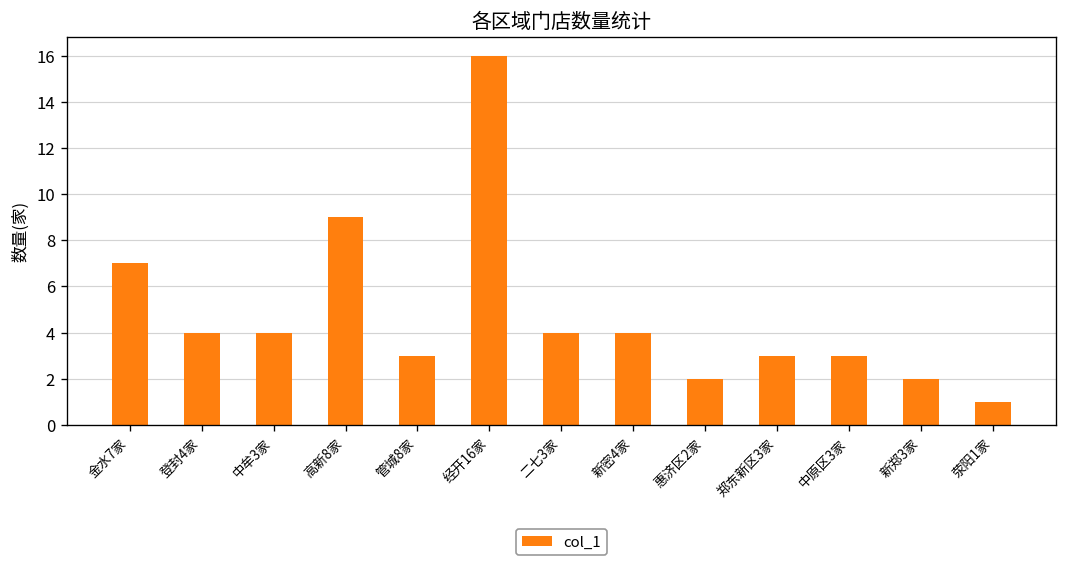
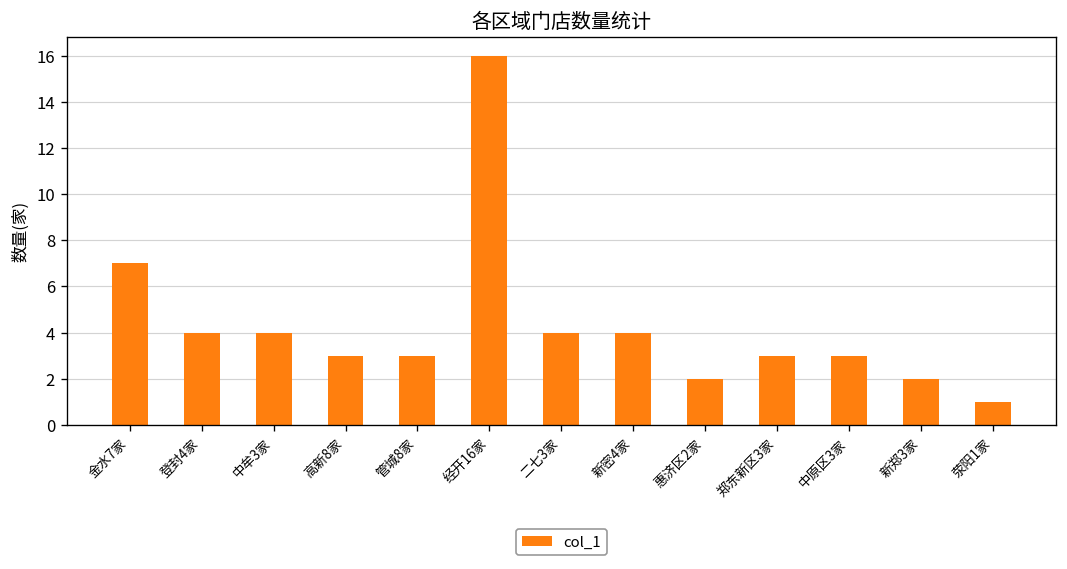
高新8家: 9 -> 3
